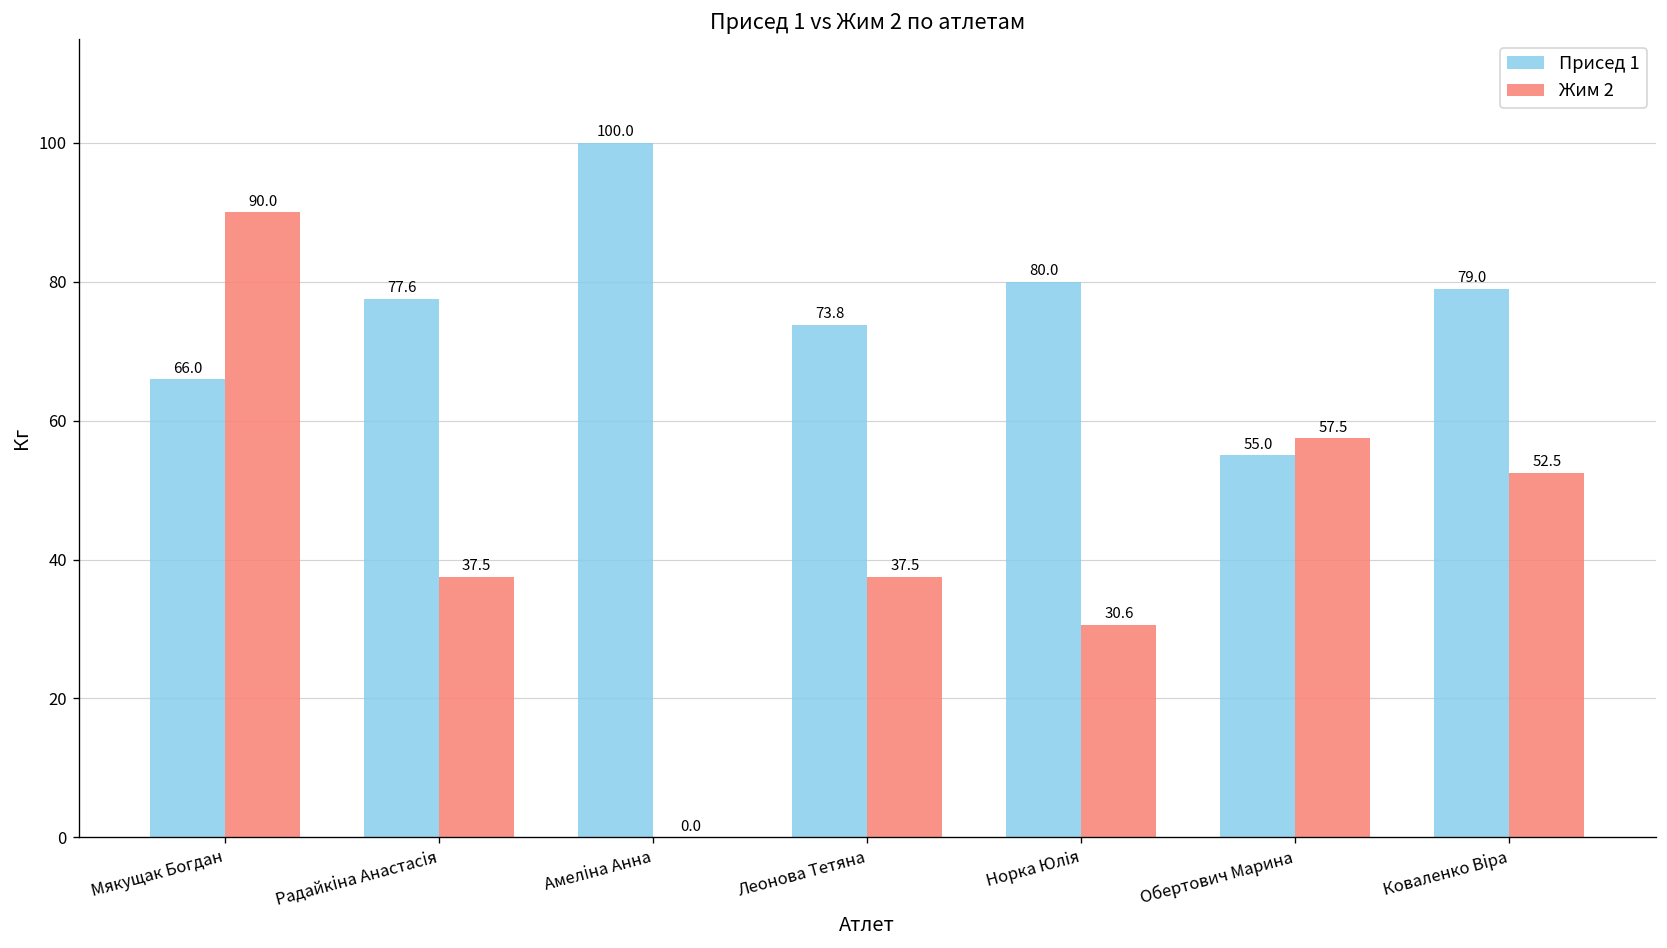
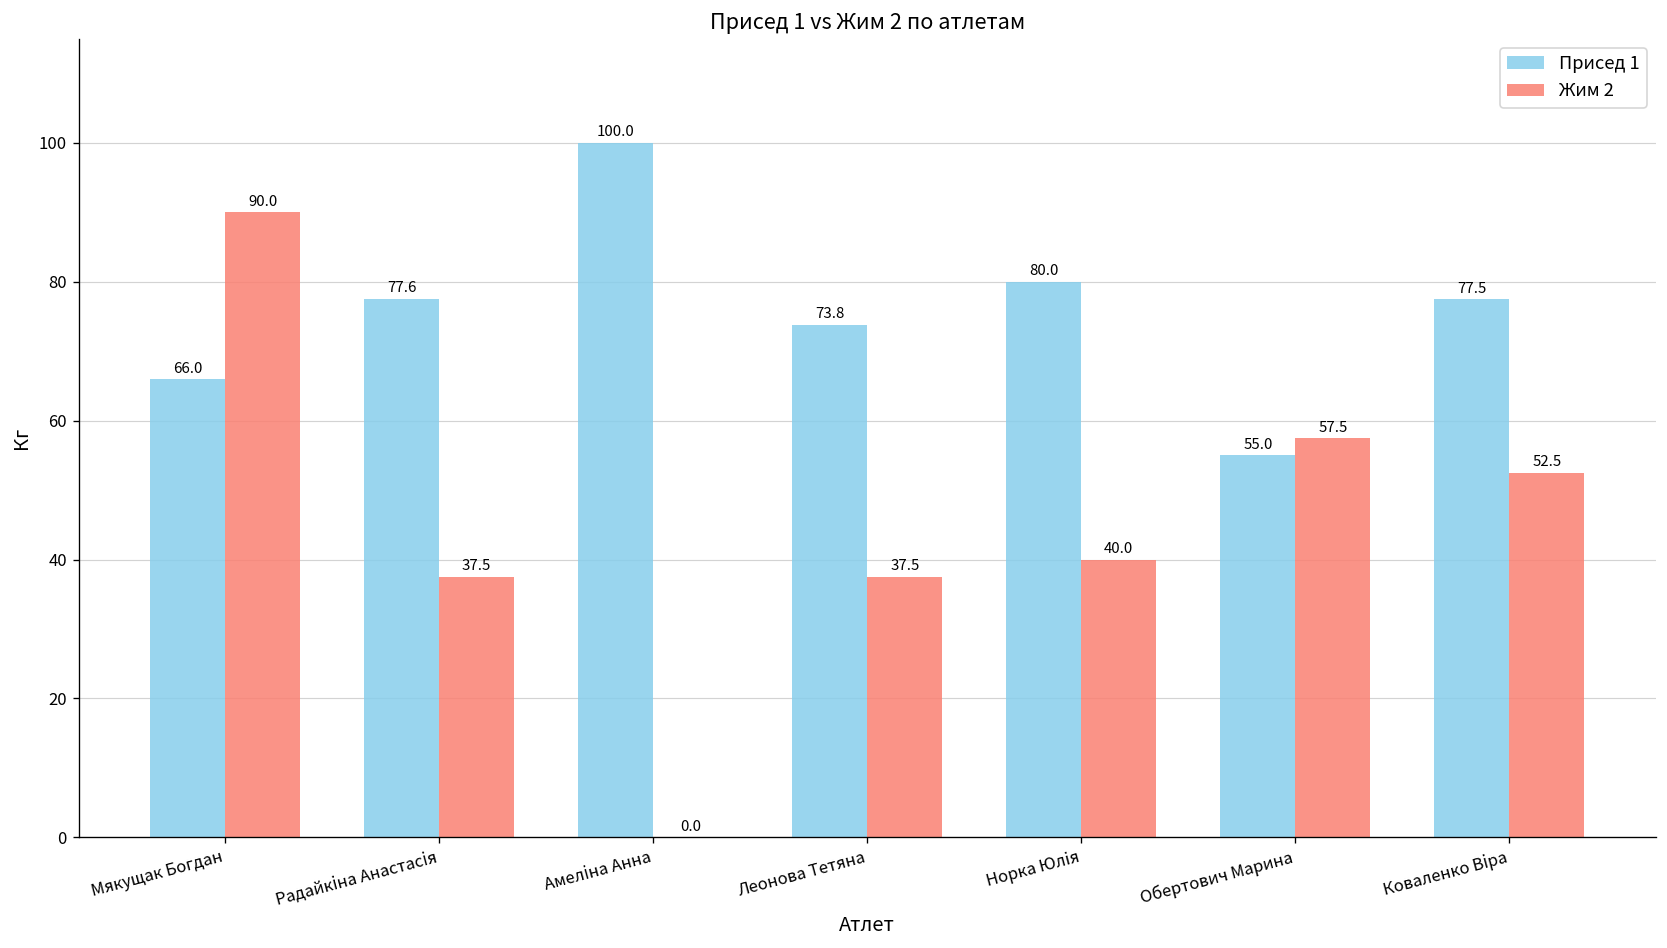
Жим 2, Норка Юлiя: 30.6 -> 40.0
Присед 1, Коваленко Віра: 79.0 -> 77.5
